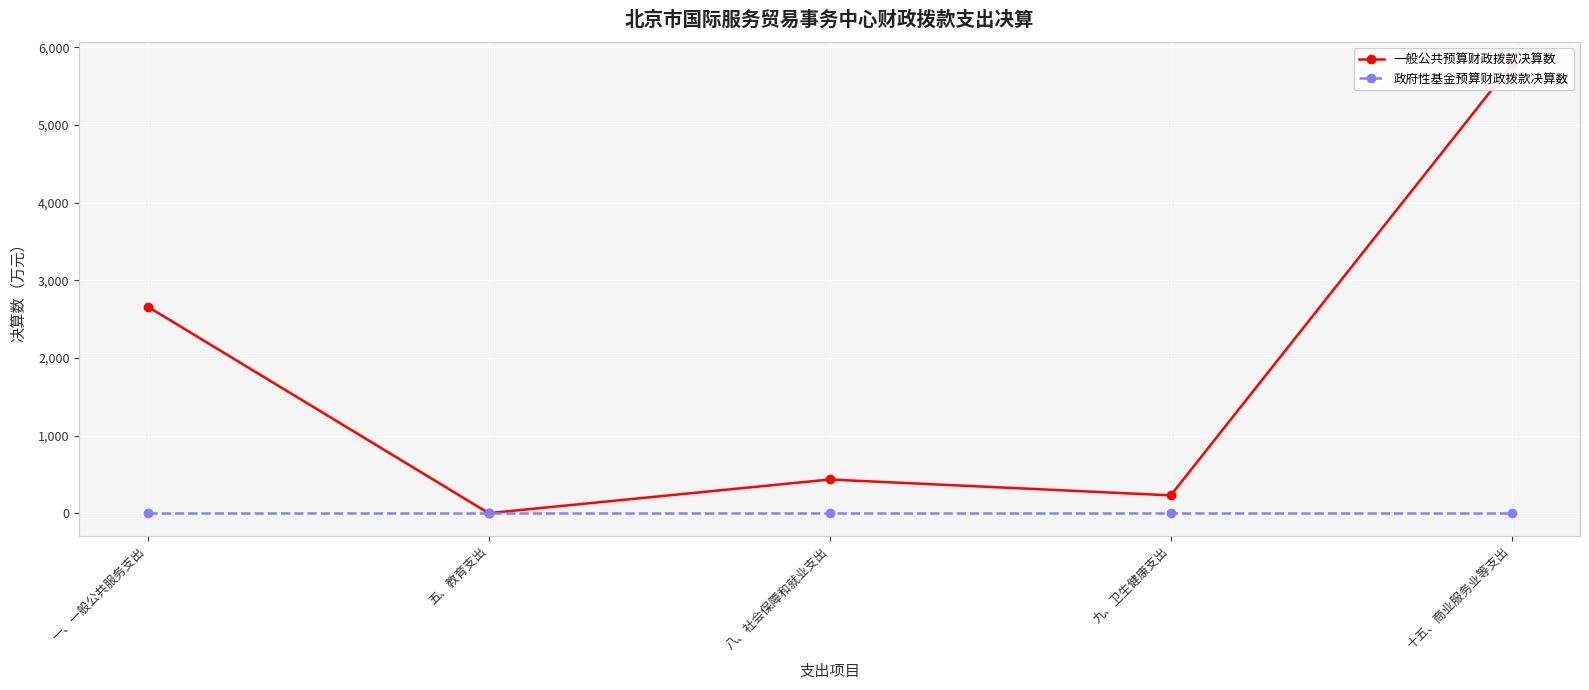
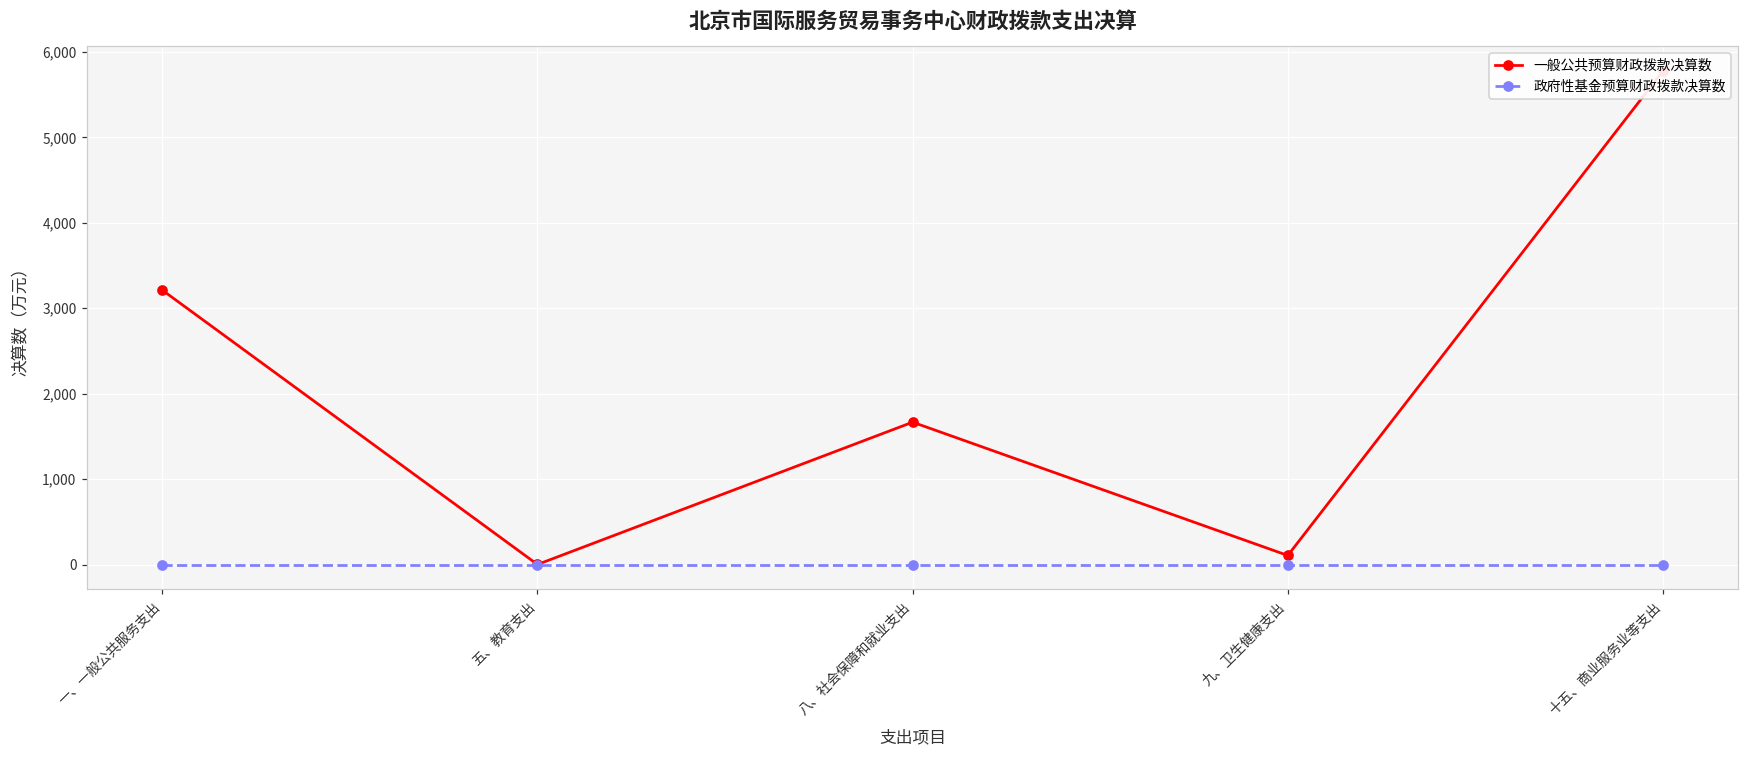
一般公共预算财政拨款决算数, 一、一般公共服务支出: 2,700 -> 3,200
一般公共预算财政拨款决算数, 八、社会保障和就业支出: 400 -> 1,700
一般公共预算财政拨款决算数, 九、卫生健康支出: 200 -> 100
